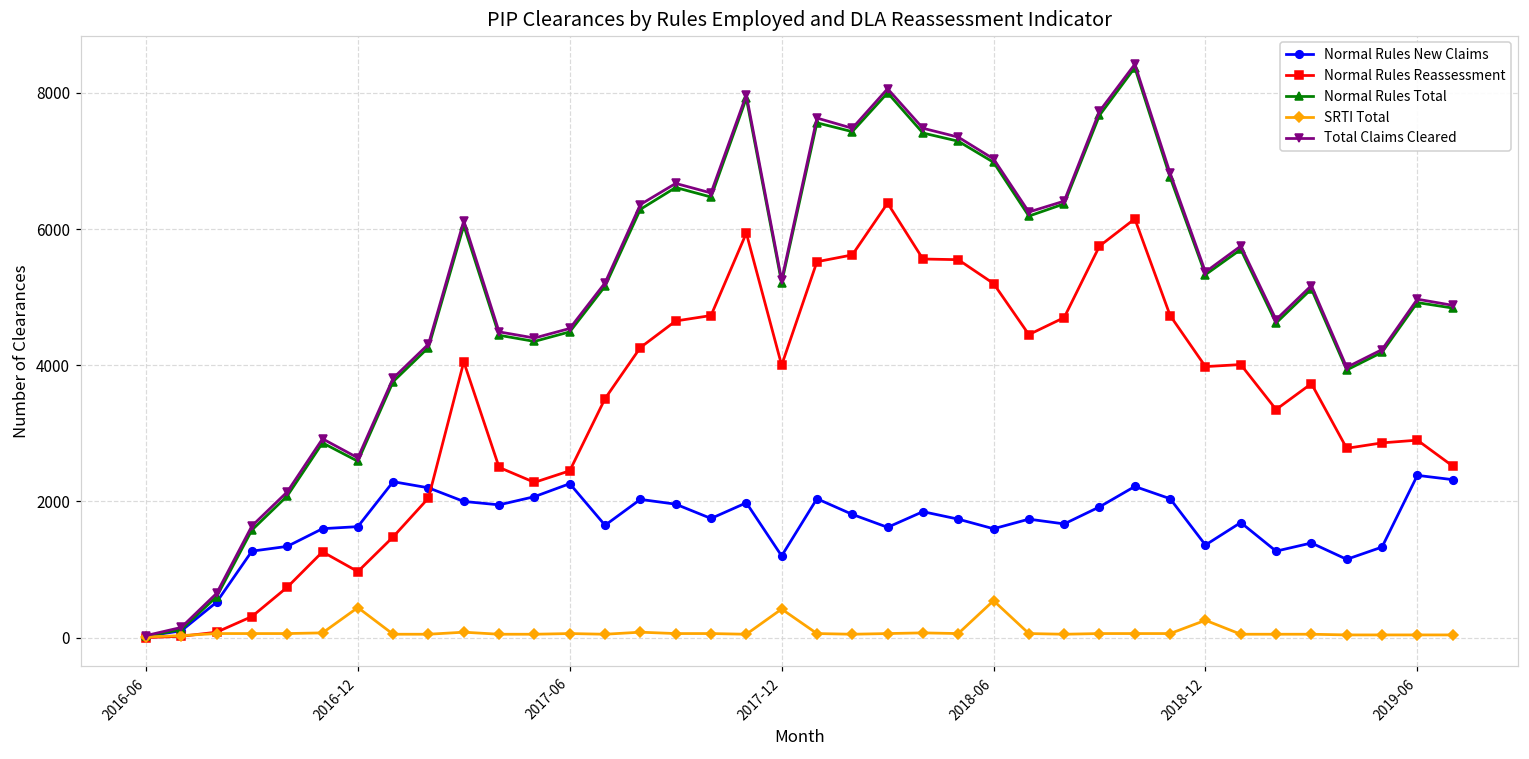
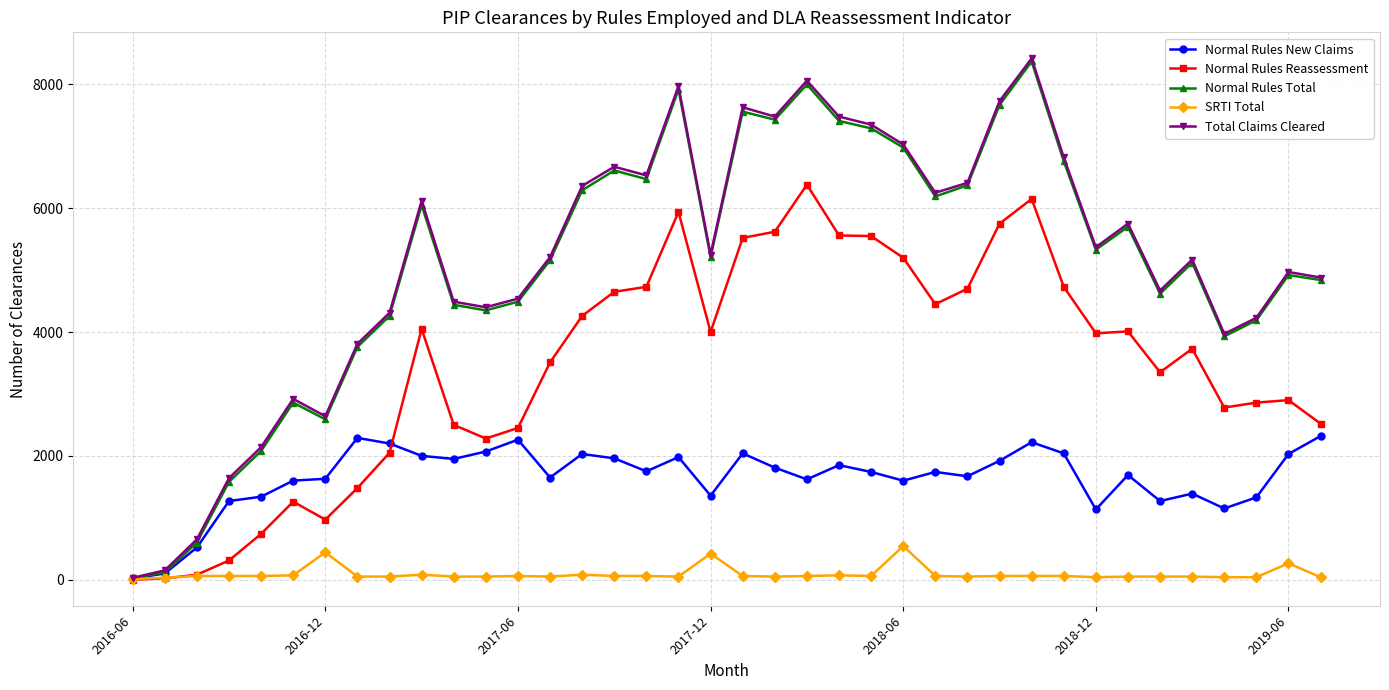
Normal Rules New Claims, 2017-12: 1200 -> 1400
Normal Rules New Claims, 2018-12: 1400 -> 1100
SRTI Total, 2018-12: 300 -> 0
Normal Rules New Claims, 2019-06: 2400 -> 2000
SRTI Total, 2019-06: 0 -> 300
